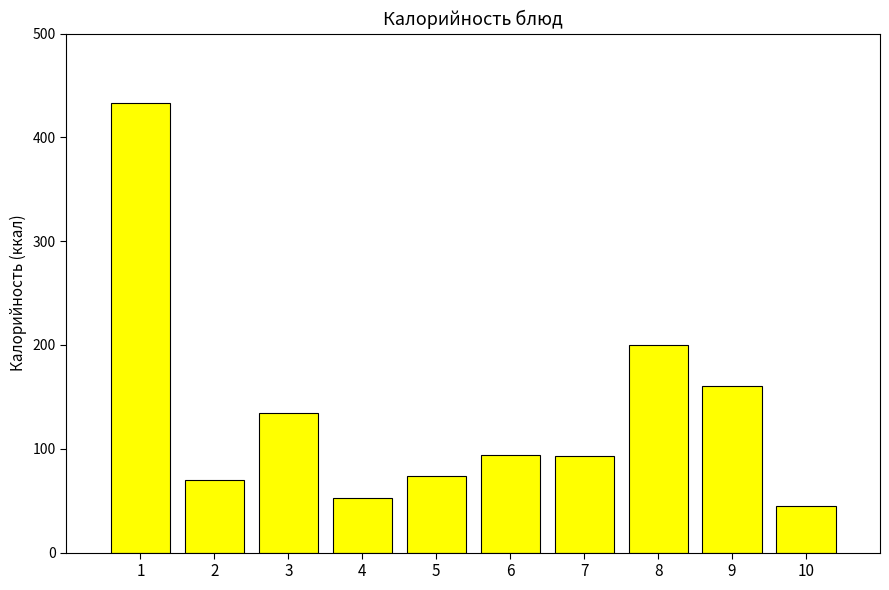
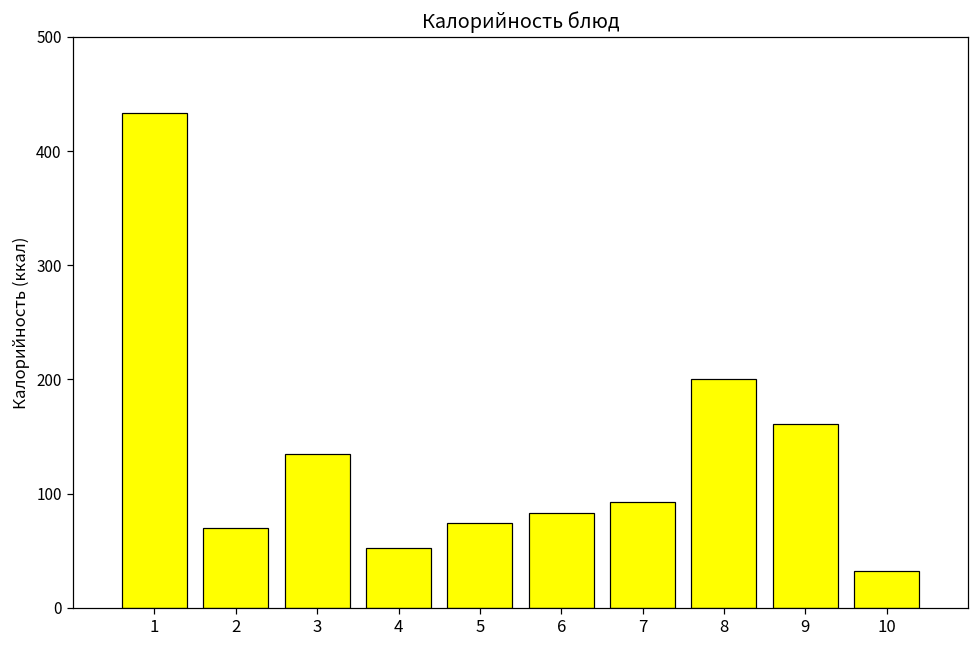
6: 94 -> 83
10: 45 -> 33
